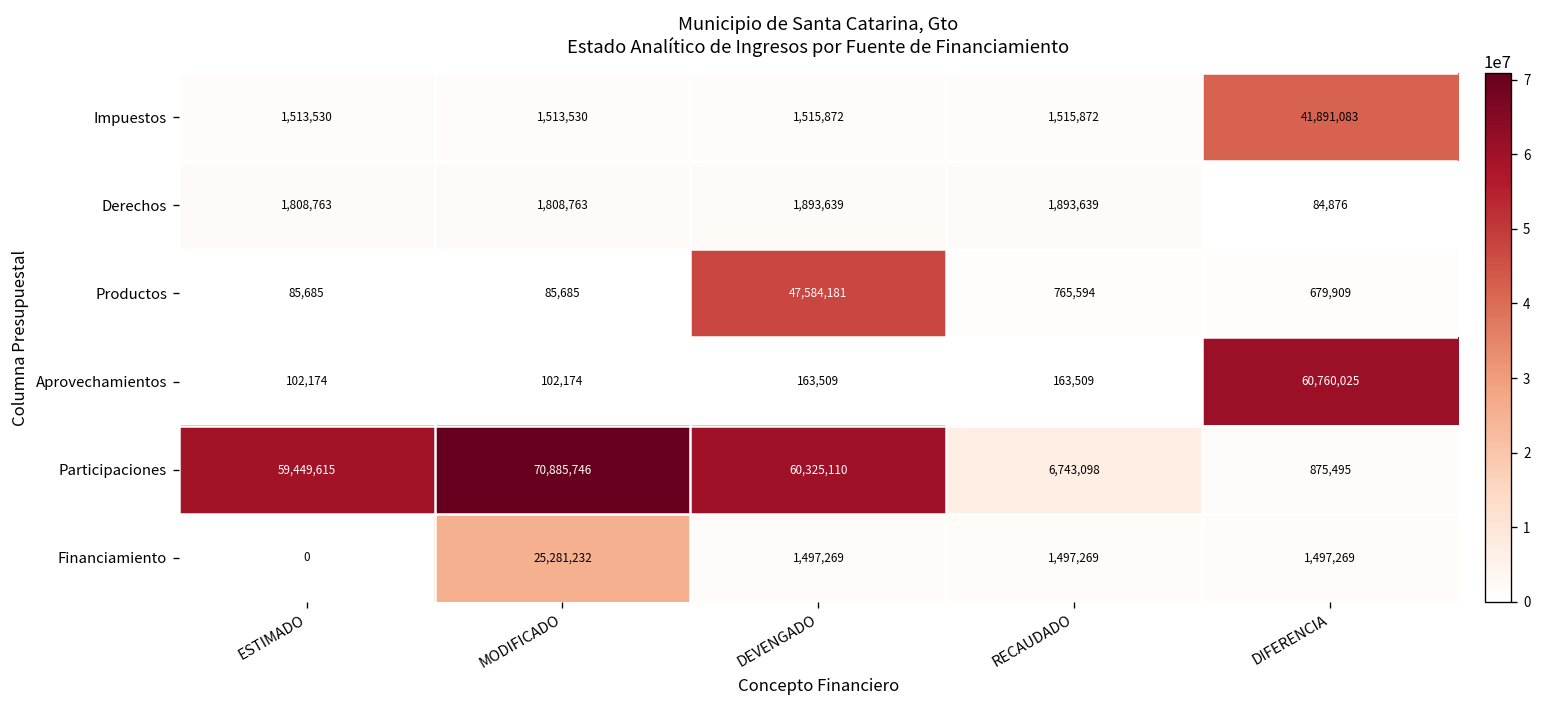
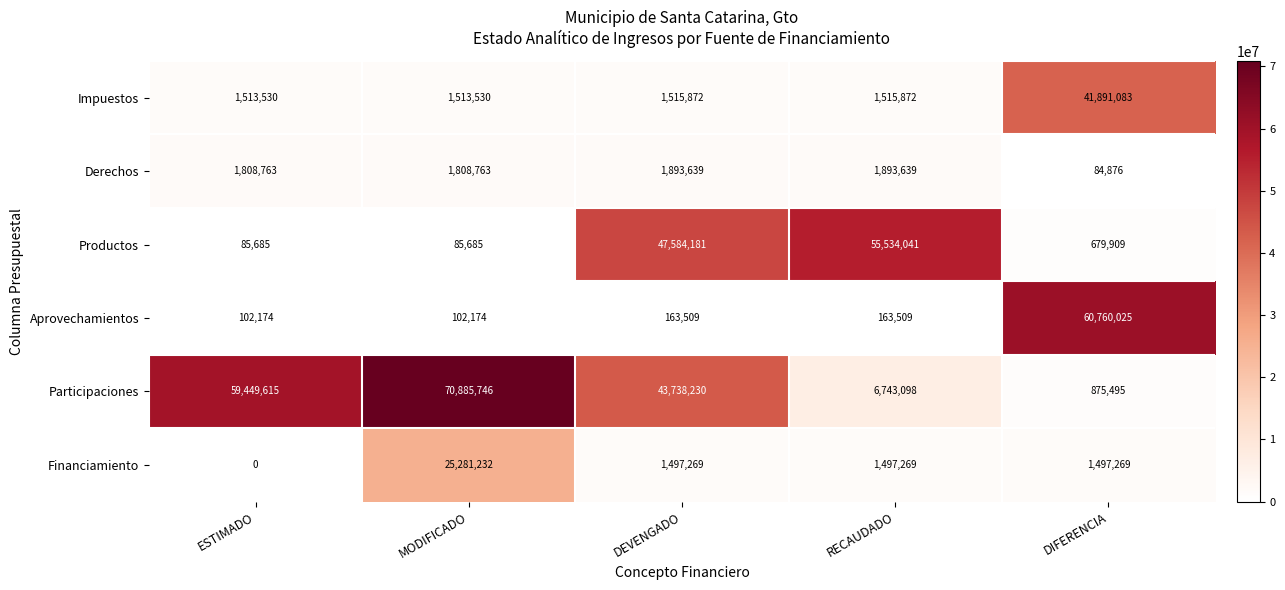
Productos, RECAUDADO: 765,594 -> 55,534,041
Participaciones, DEVENGADO: 60,325,110 -> 43,738,230
